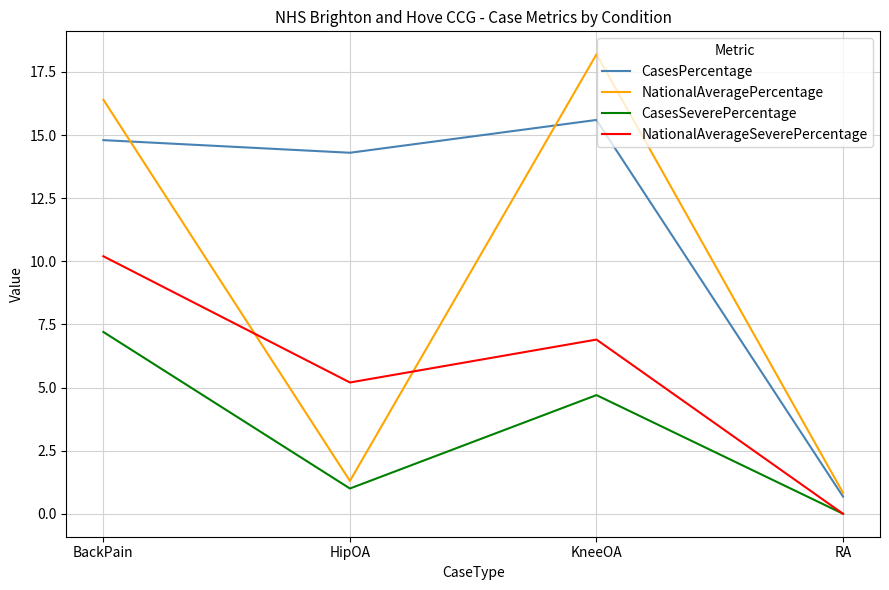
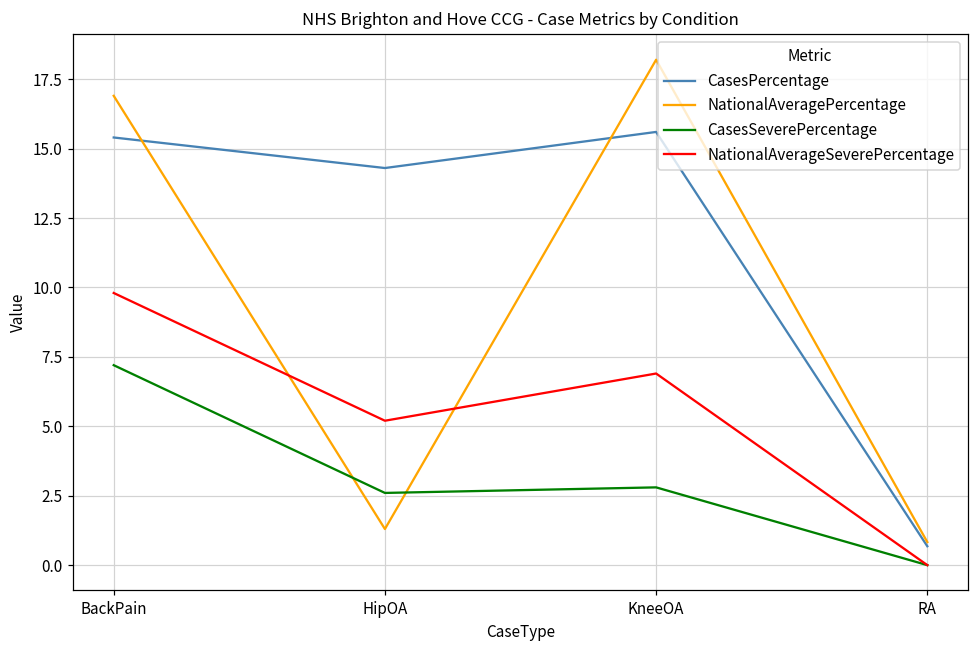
CasesPercentage, BackPain: 14.8 -> 15.4
NationalAveragePercentage, BackPain: 16.4 -> 16.9
NationalAverageSeverePercentage, BackPain: 10.2 -> 9.8
CasesSeverePercentage, HipOA: 1.0 -> 2.6
CasesSeverePercentage, KneeOA: 4.7 -> 2.8
